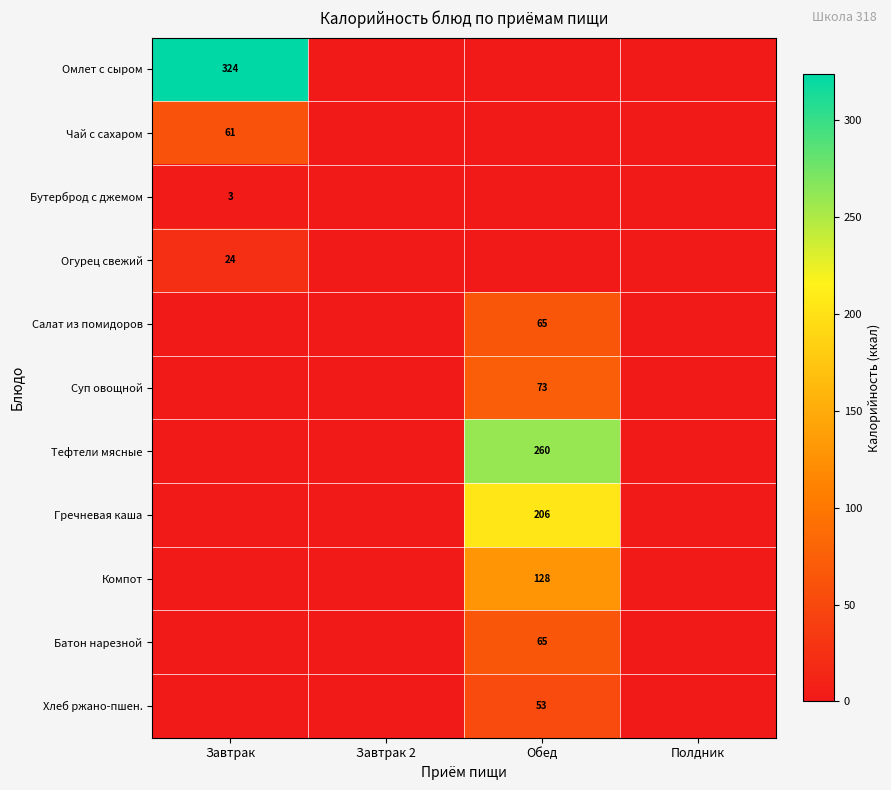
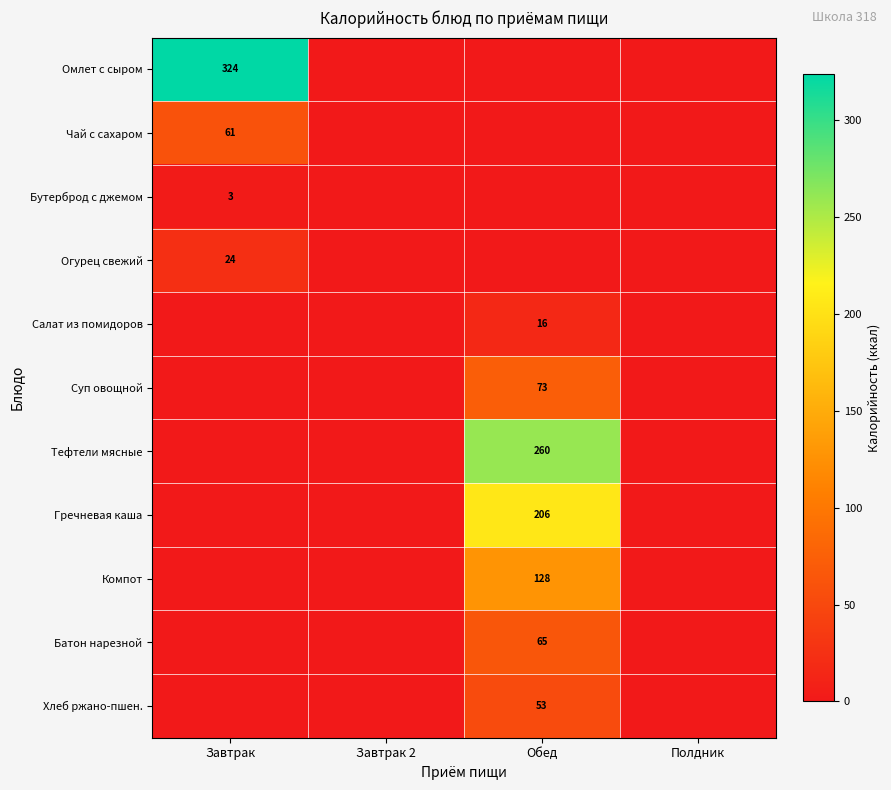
Салат из помидоров, Обед: 65 -> 16
